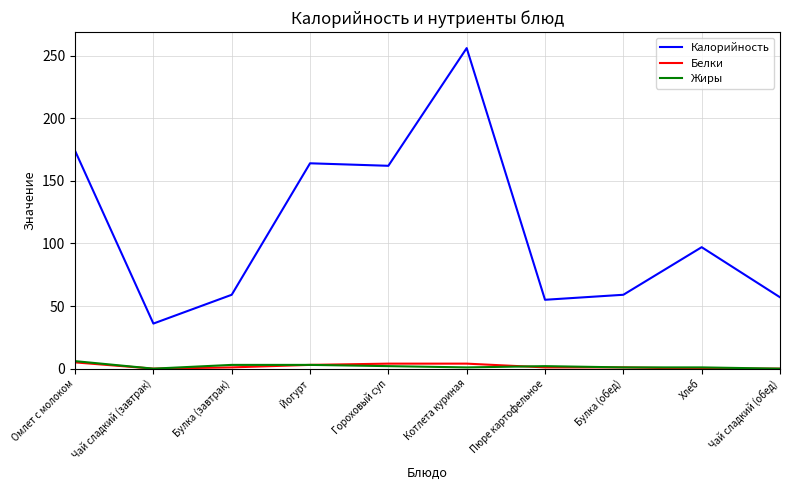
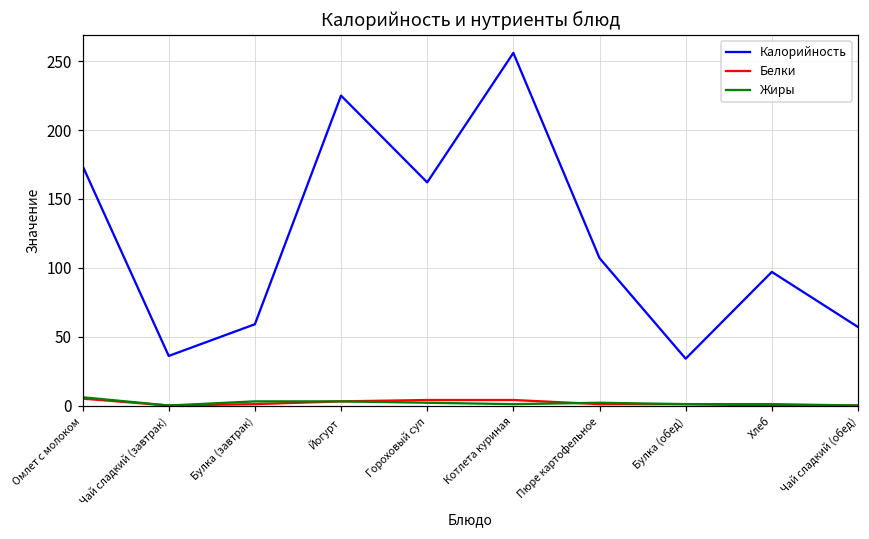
Калорийность, Йогурт: 164 -> 225
Калорийность, Пюре картофельное: 55 -> 107
Калорийность, Булка (обед): 59 -> 34
